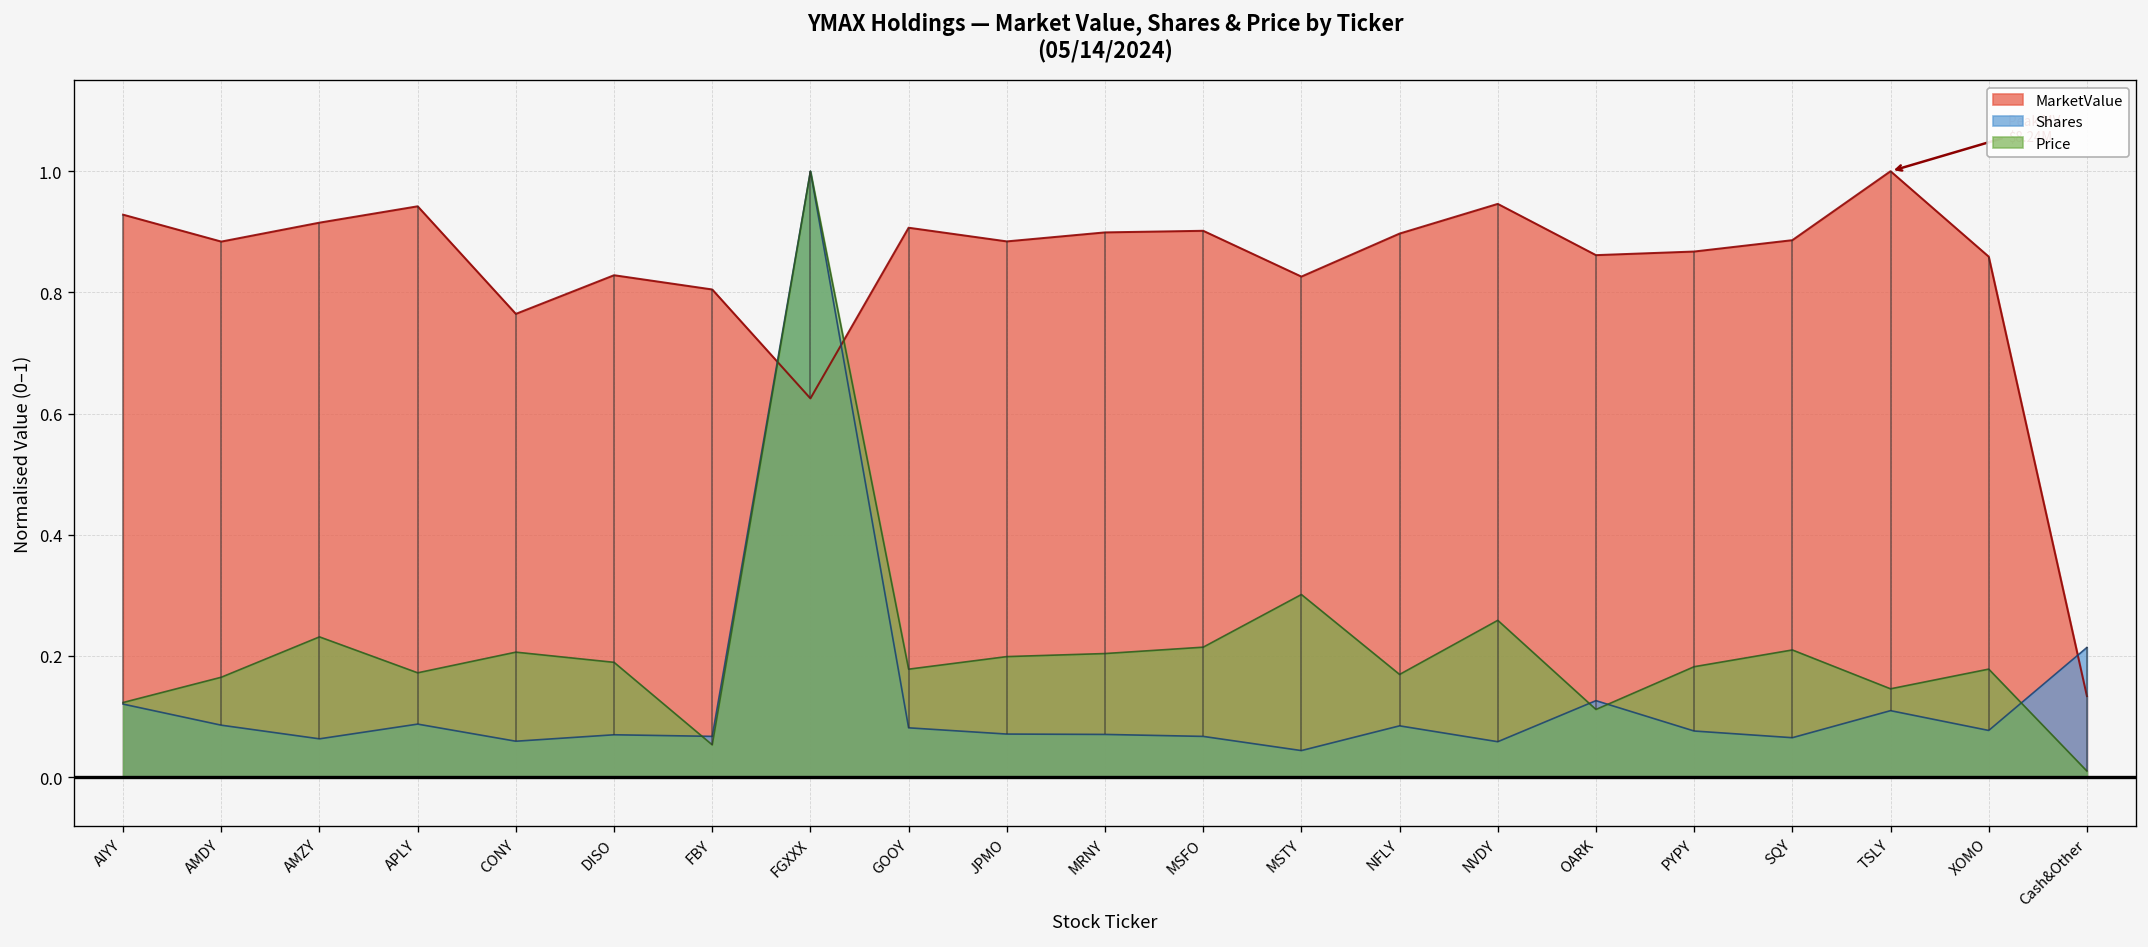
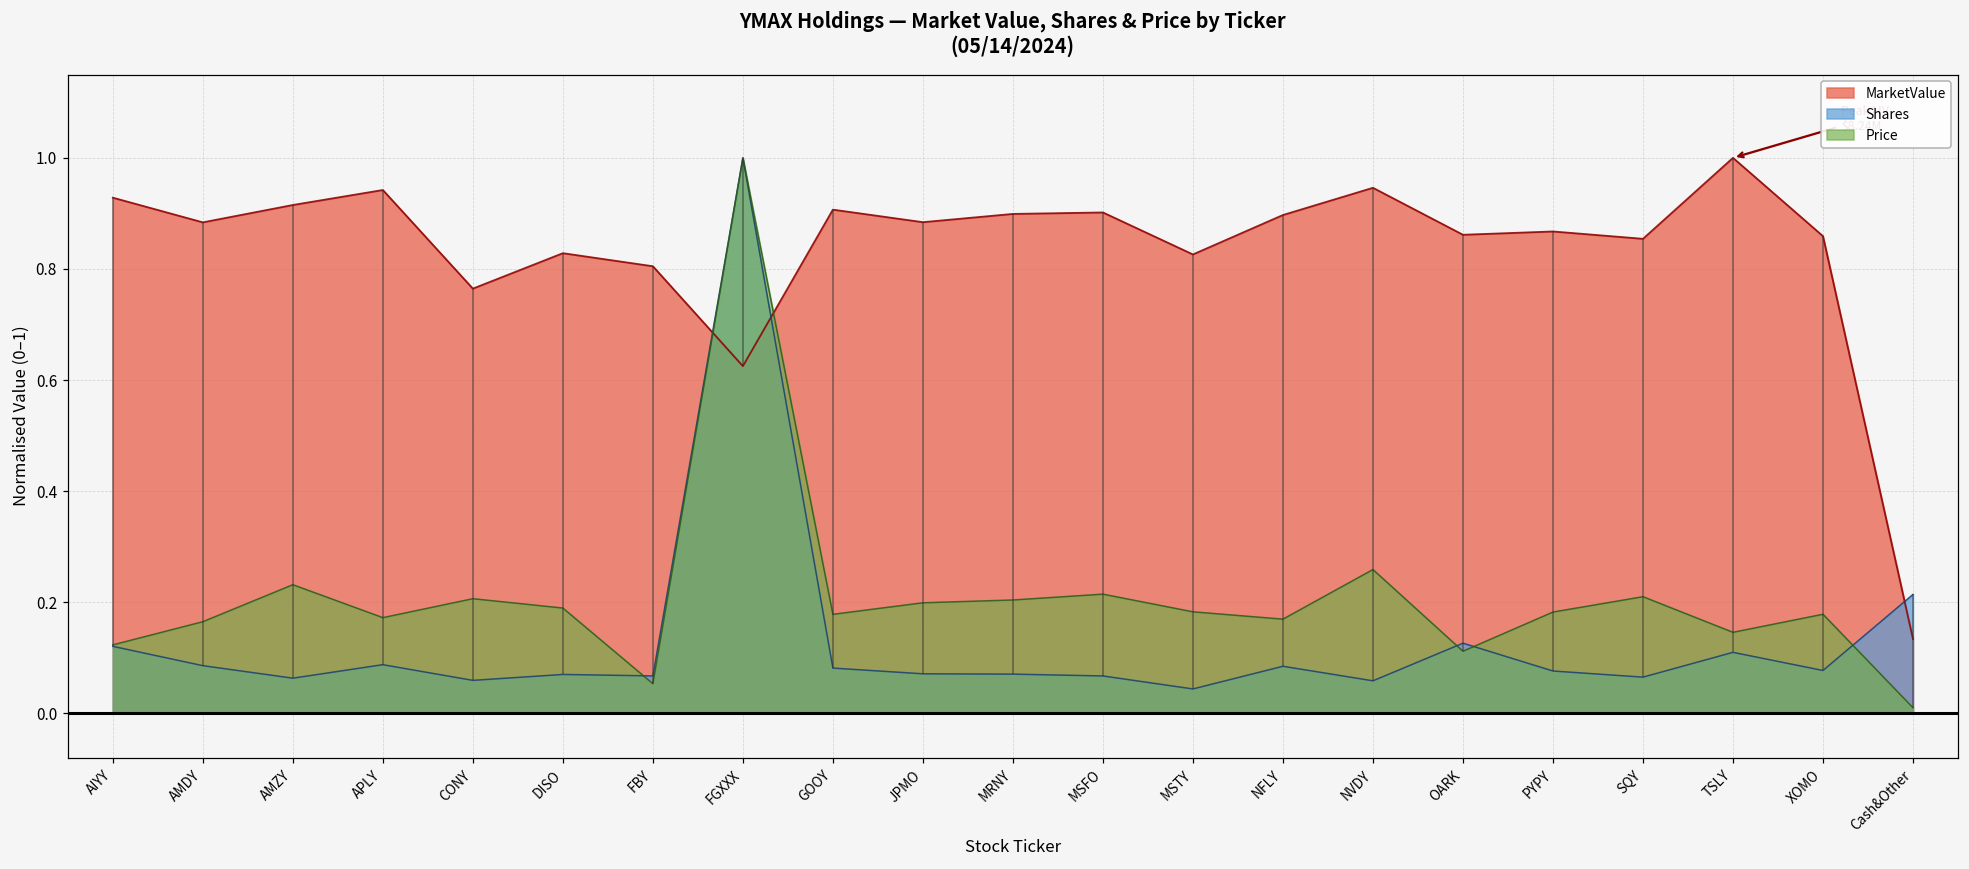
Price, MSTY: 0.30 -> 0.18
MarketValue, SQY: 0.89 -> 0.85
